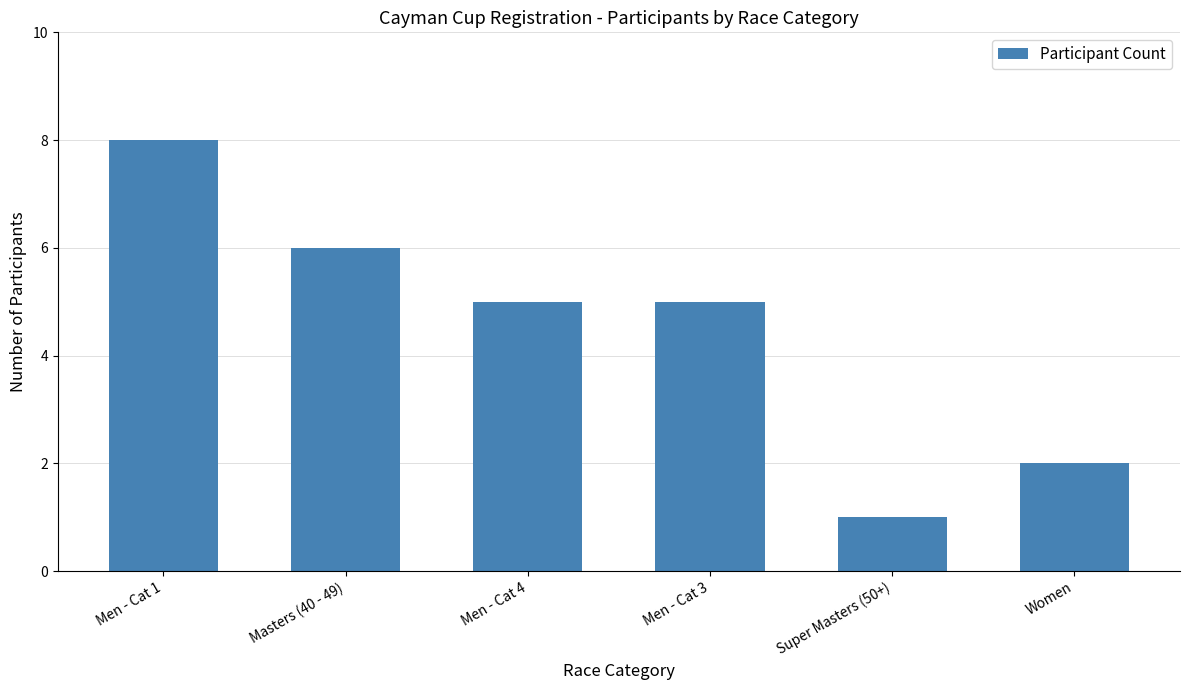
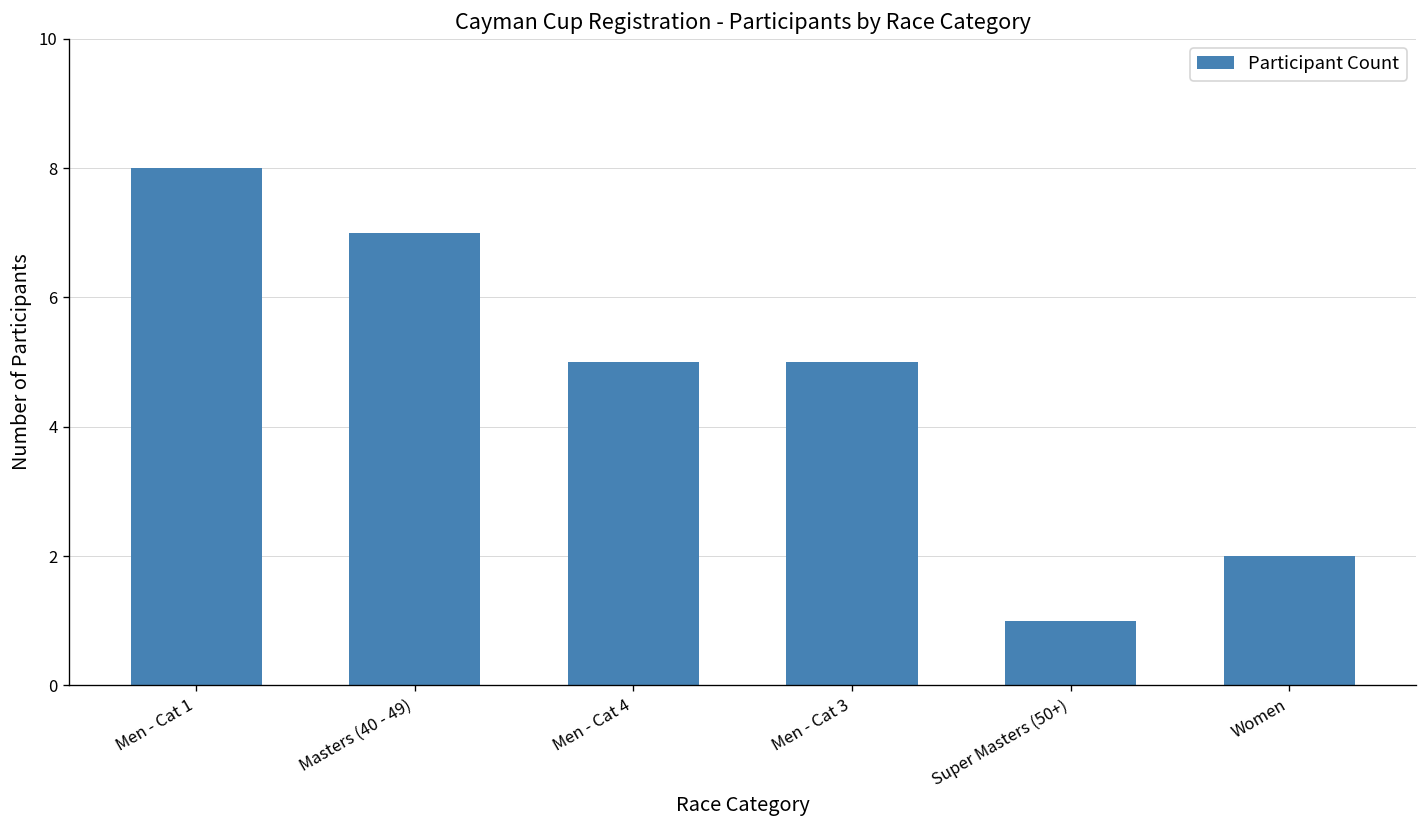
Masters (40 - 49): 6 -> 7
